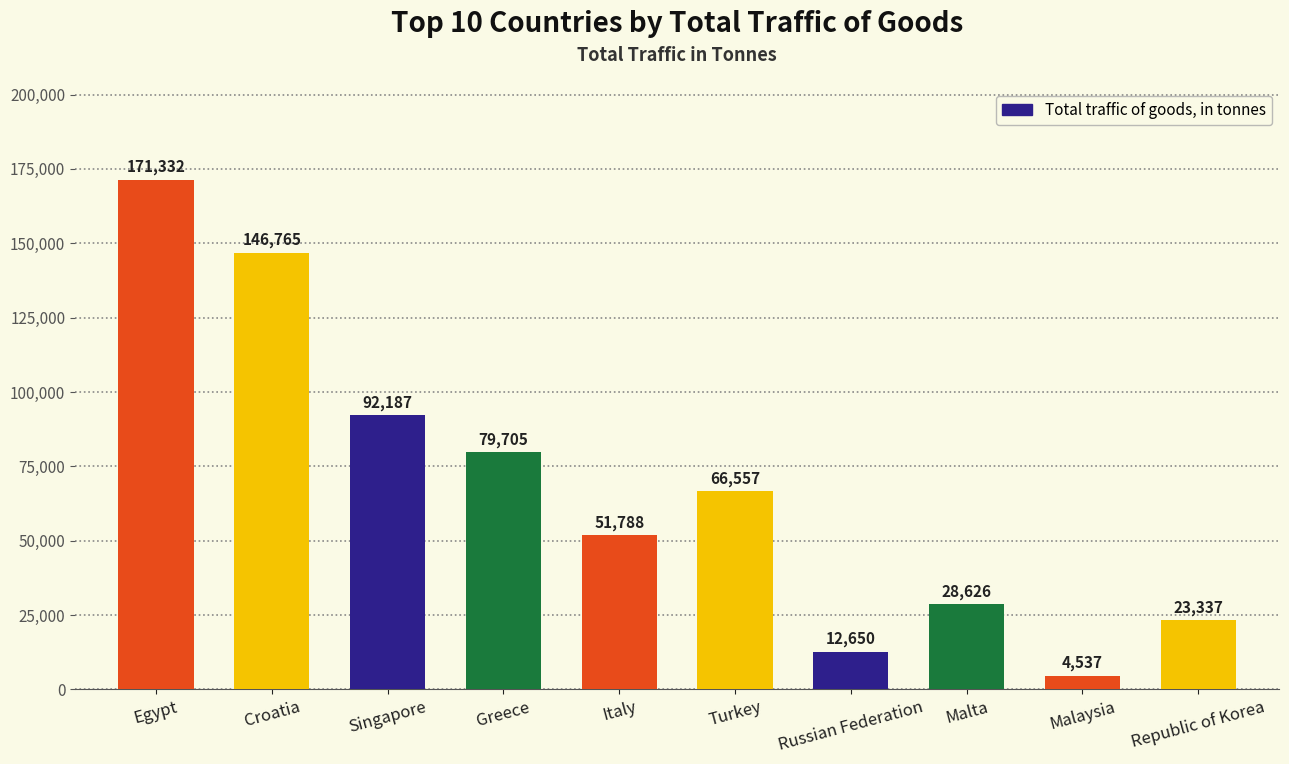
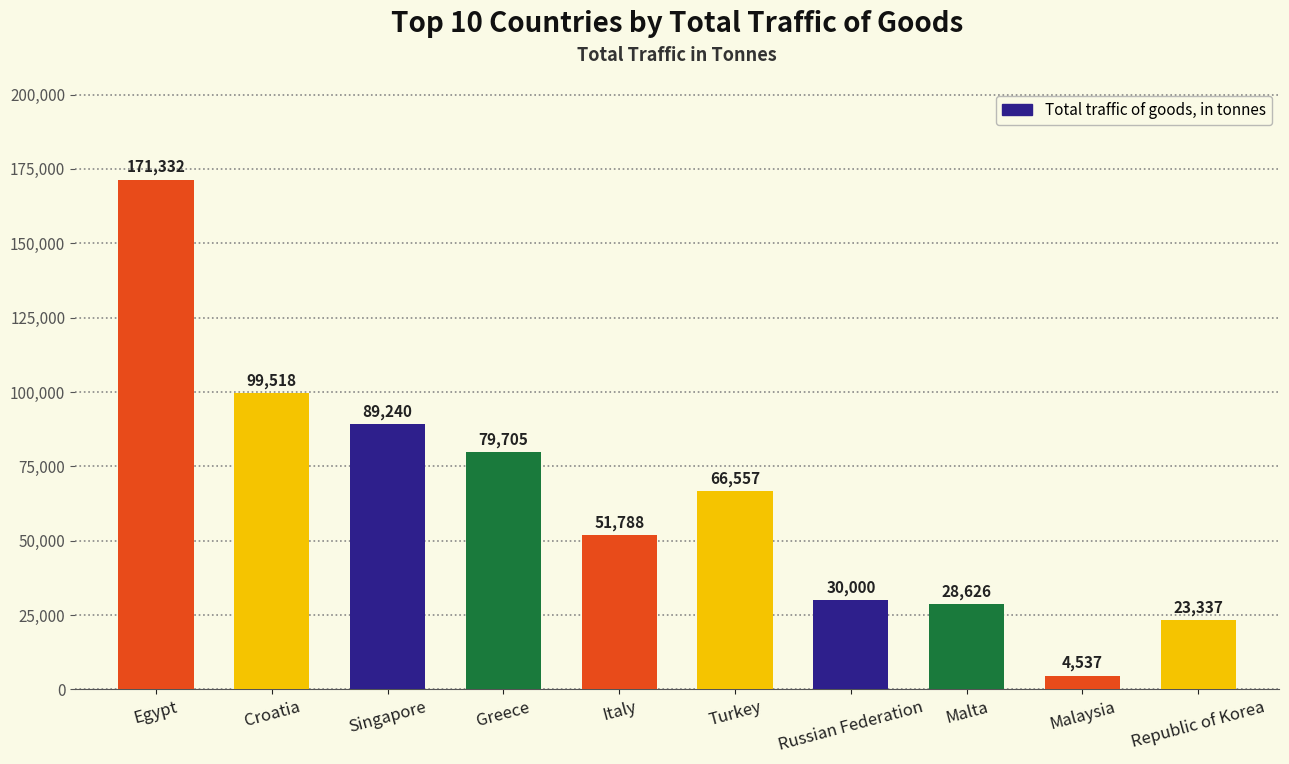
Croatia: 146,765 -> 99,518
Singapore: 92,187 -> 89,240
Russian Federation: 12,650 -> 30,000
